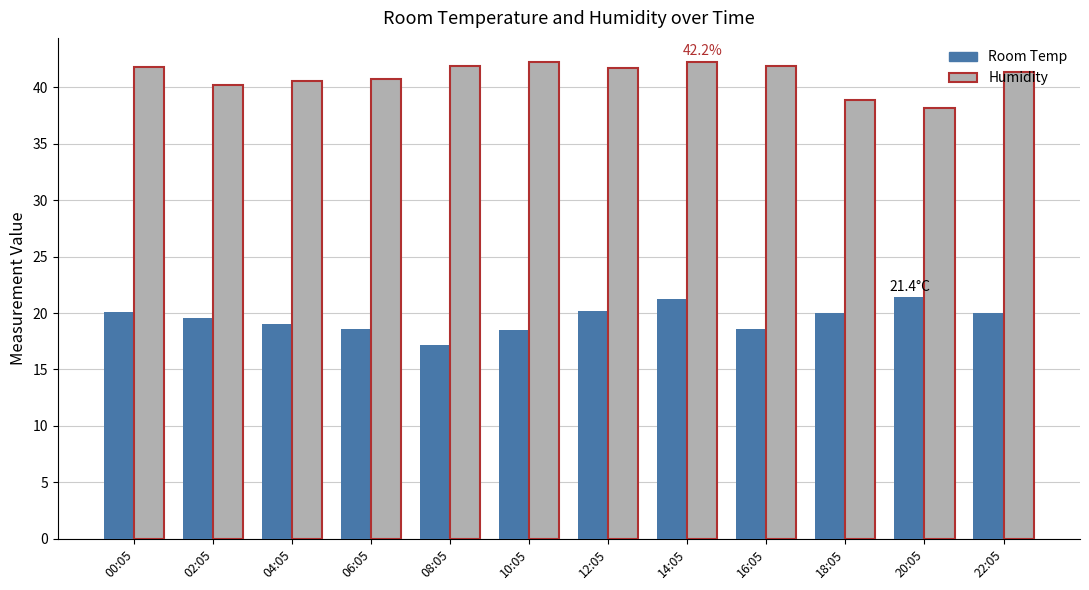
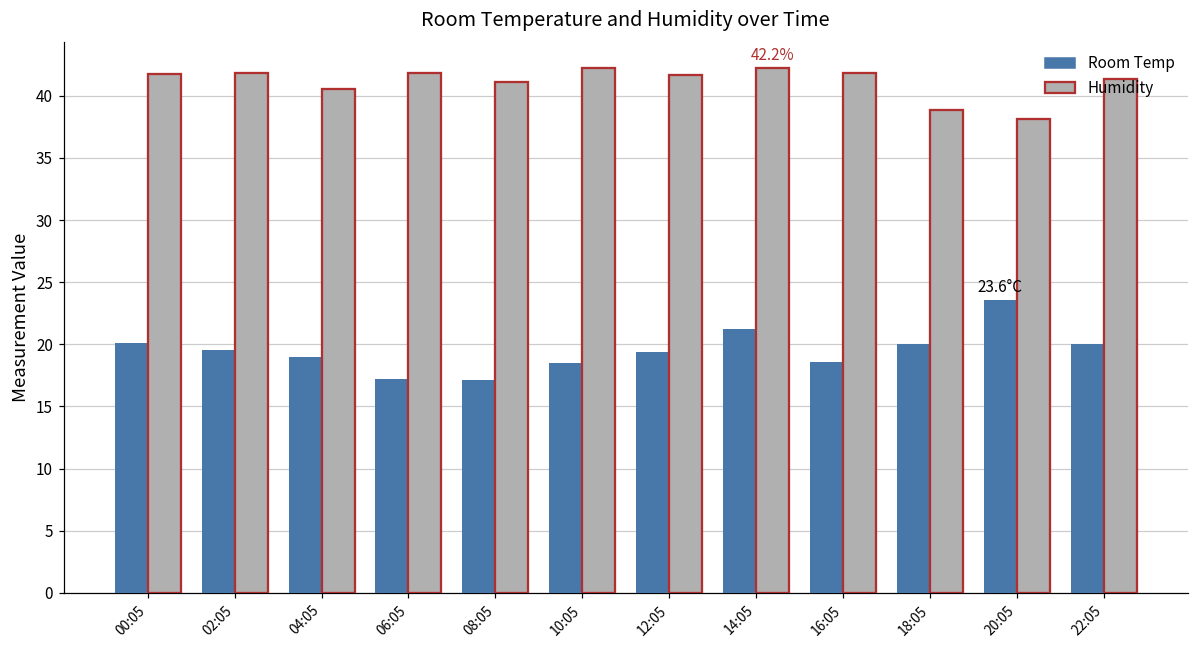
Humidity, 02:05: 40.2 -> 41.9
Room Temp, 06:05: 18.6 -> 17.2
Humidity, 06:05: 40.7 -> 41.9
Humidity, 08:05: 41.9 -> 41.1
Room Temp, 12:05: 20.1 -> 19.4
Room Temp, 20:05: 21.4°C -> 23.6°C
